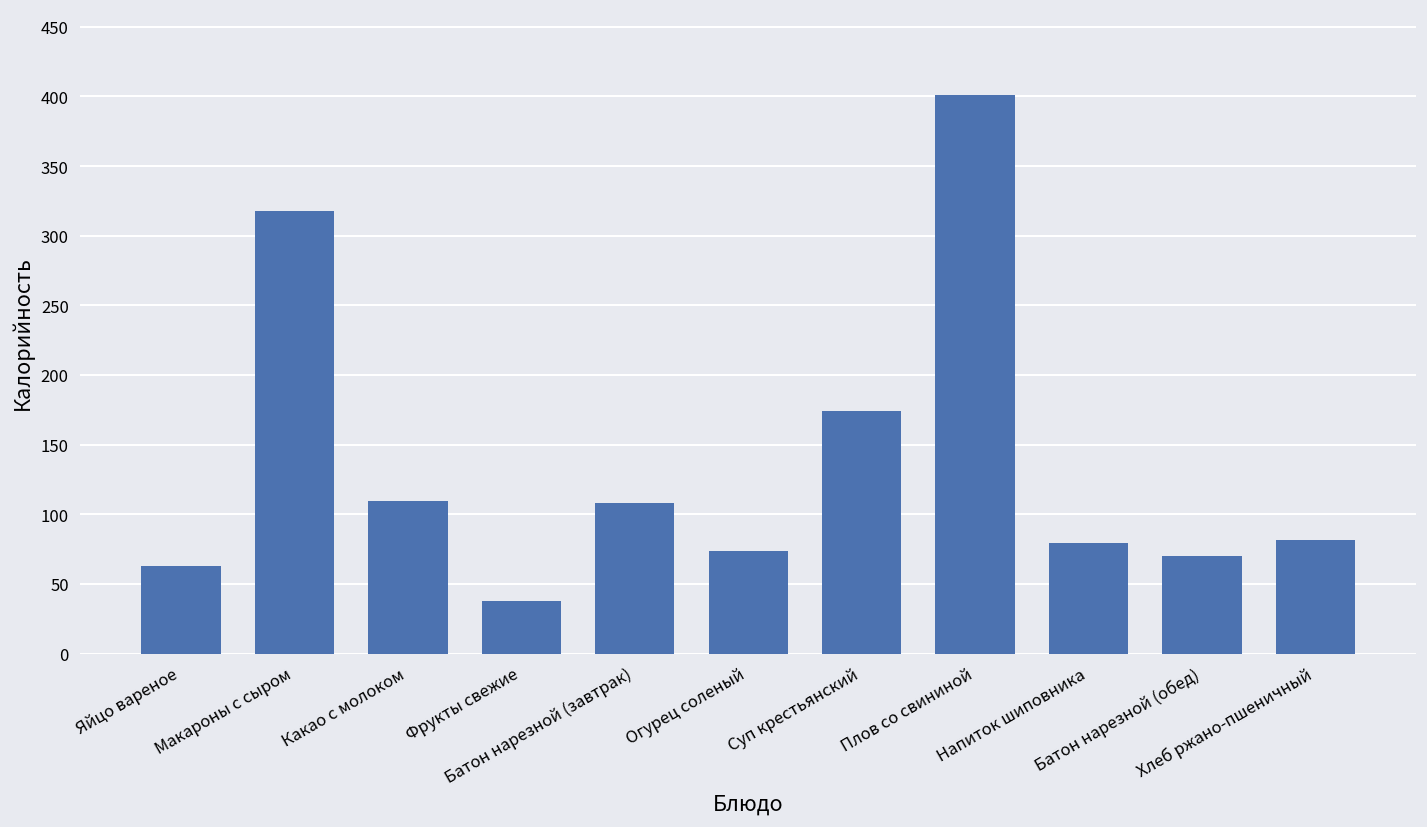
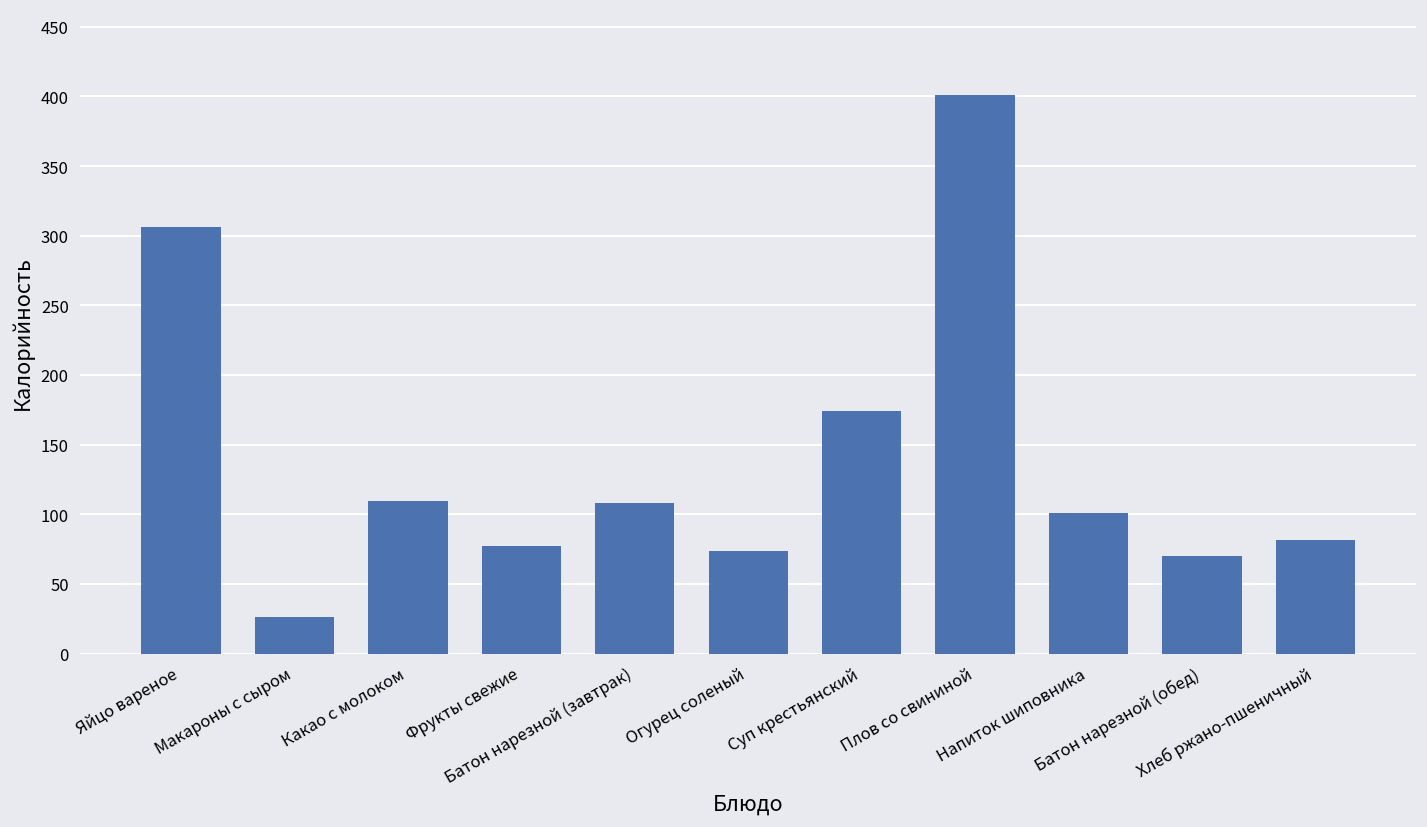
Яйцо вареное: 63 -> 306
Макароны с сыром: 318 -> 26
Фрукты свежие: 38 -> 77
Напиток шиповника: 79 -> 101
